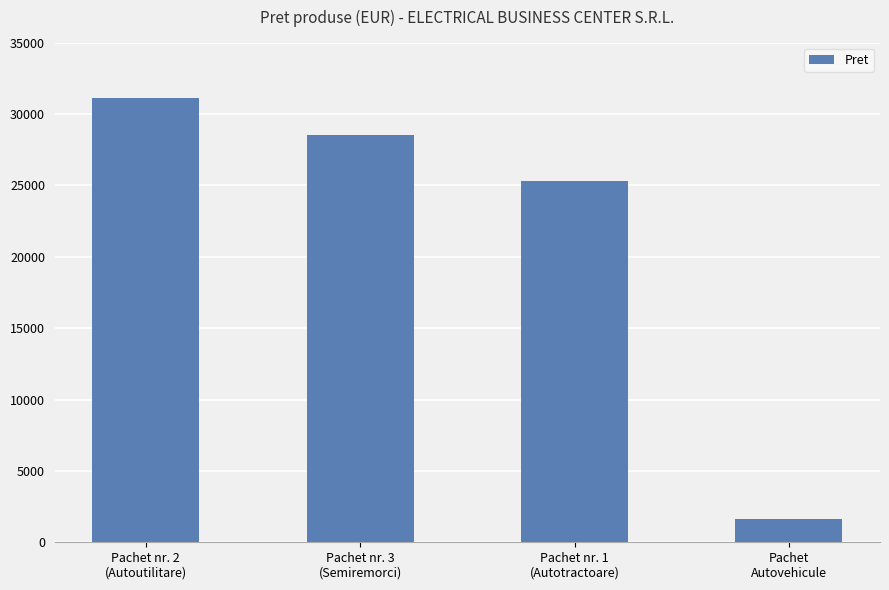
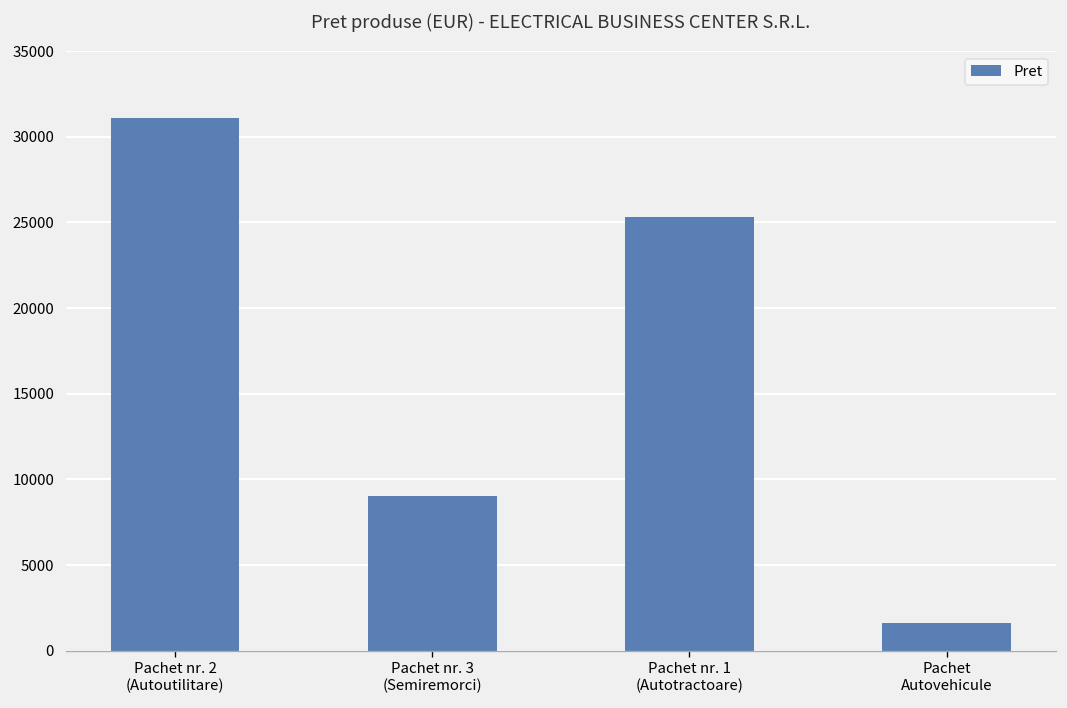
Pachet nr. 3 (Semiremorci): 28500 -> 9000
